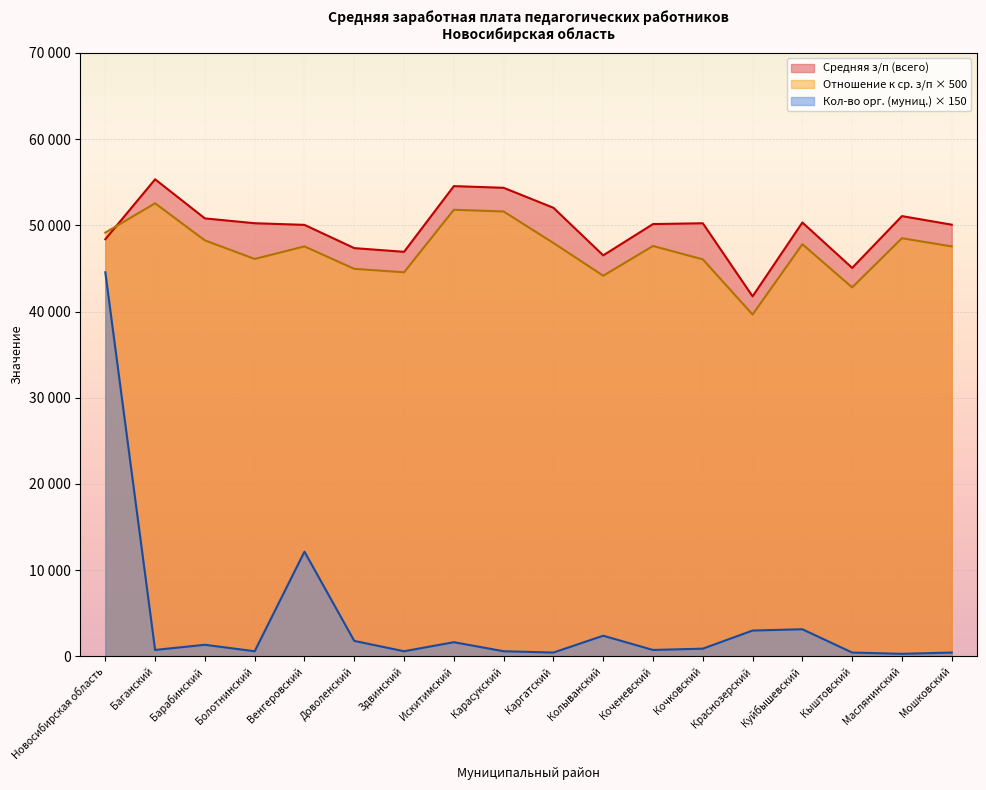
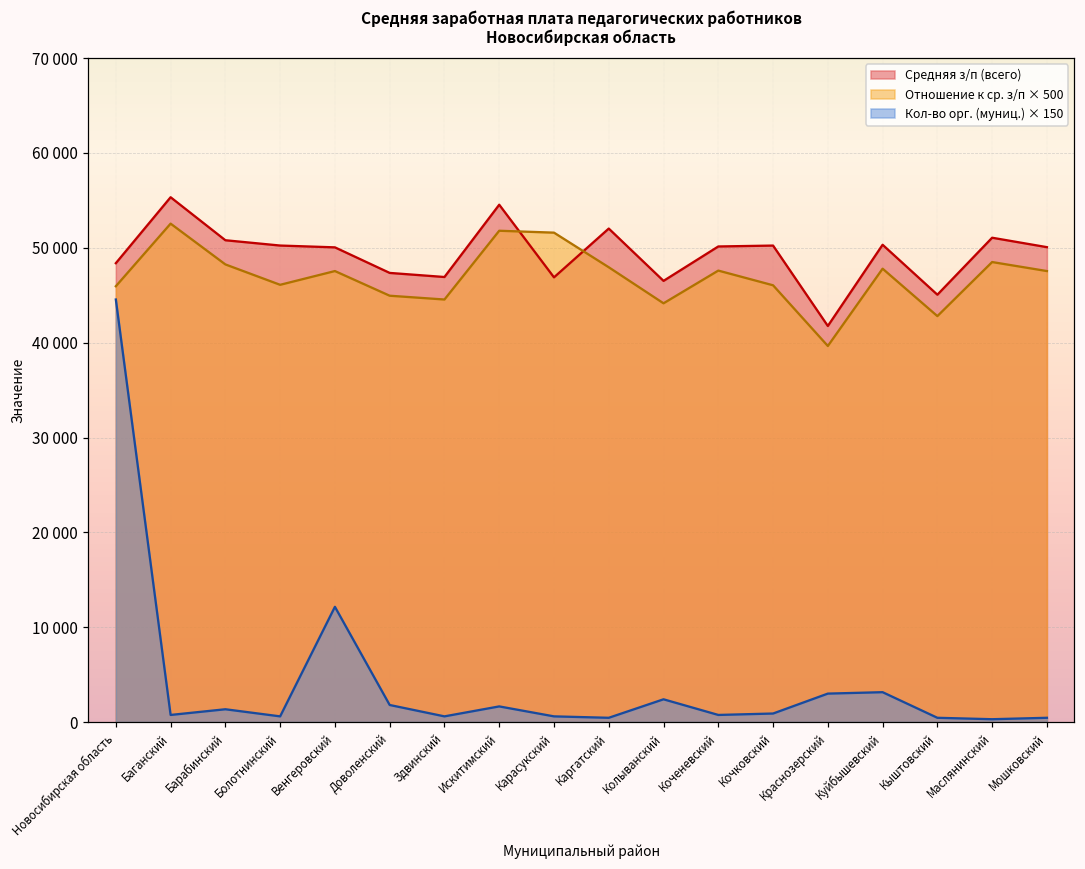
Отношение к ср. з/п × 500, Новосибирская область: 49000 -> 46000
Средняя з/п (всего), Карасукский: 54000 -> 47000
